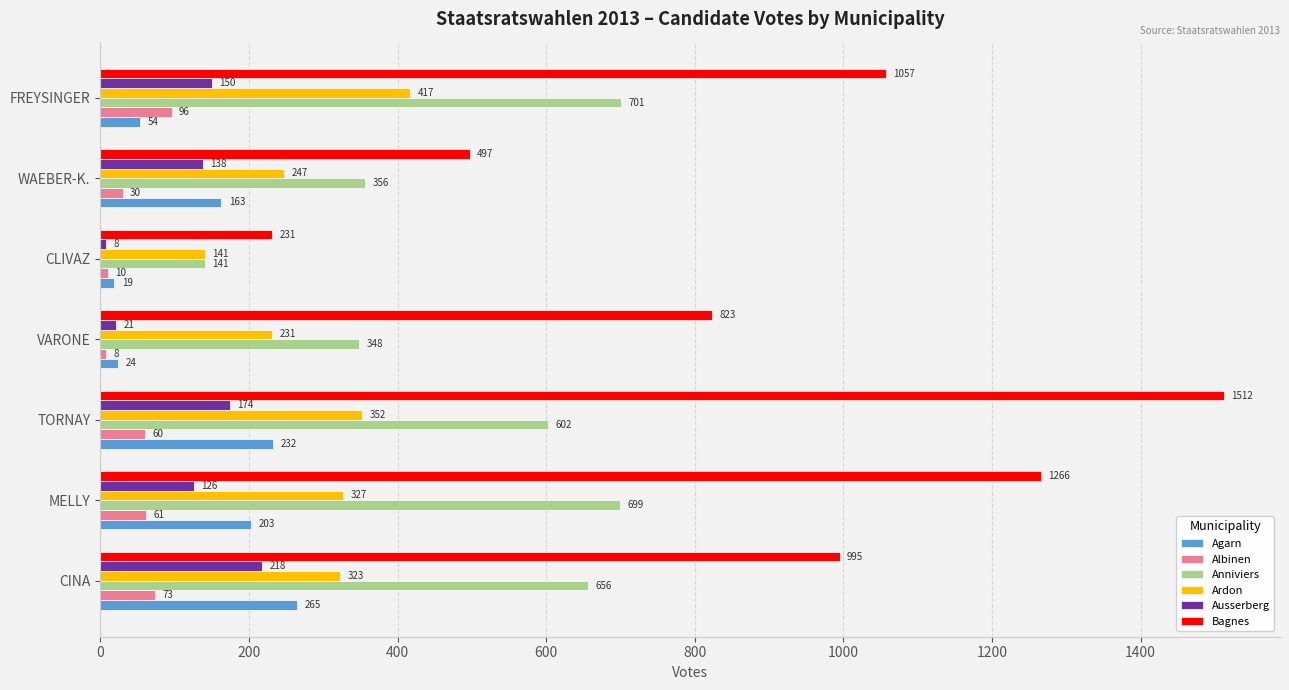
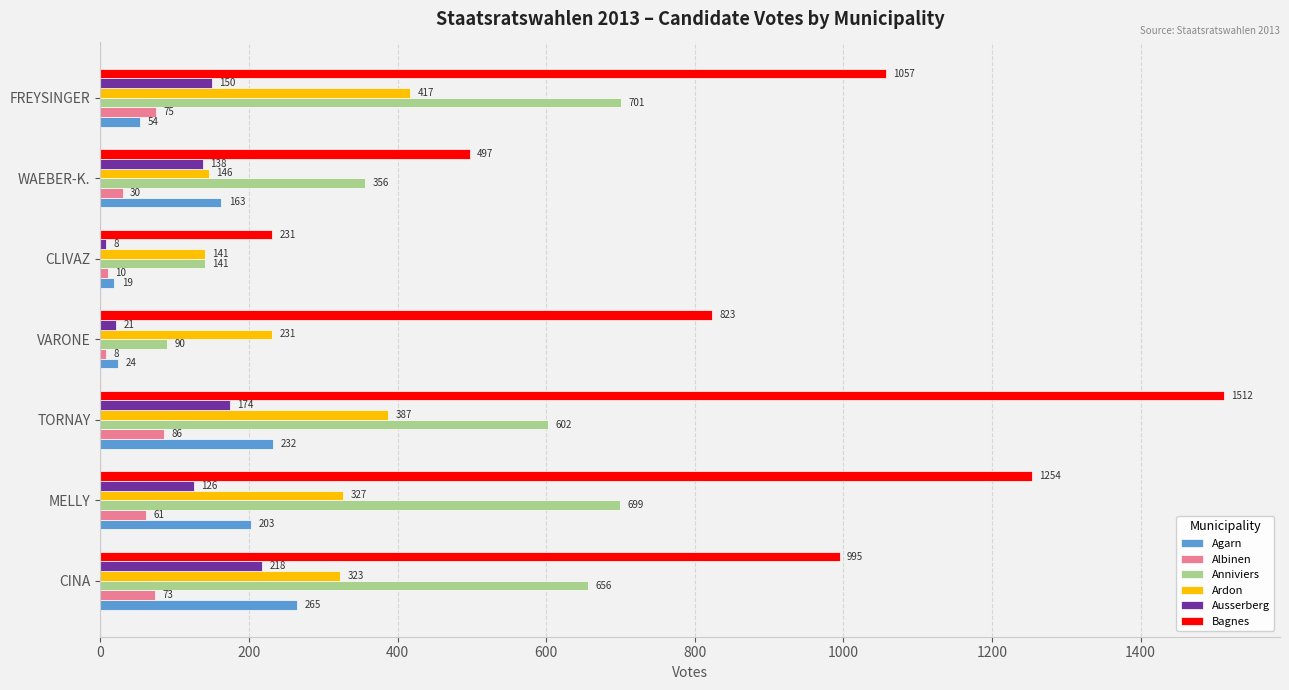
Albinen, FREYSINGER: 96 -> 75
Ardon, WAEBER-K.: 247 -> 146
Anniviers, VARONE: 348 -> 90
Ardon, TORNAY: 352 -> 387
Albinen, TORNAY: 60 -> 86
Bagnes, MELLY: 1266 -> 1254
